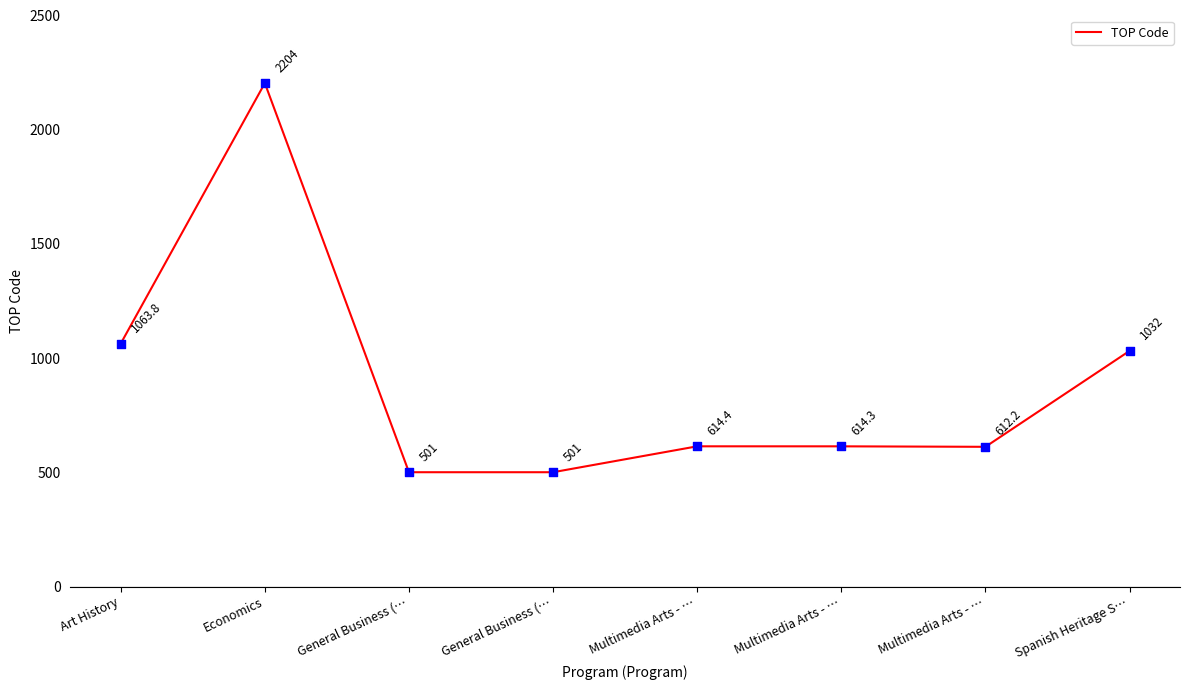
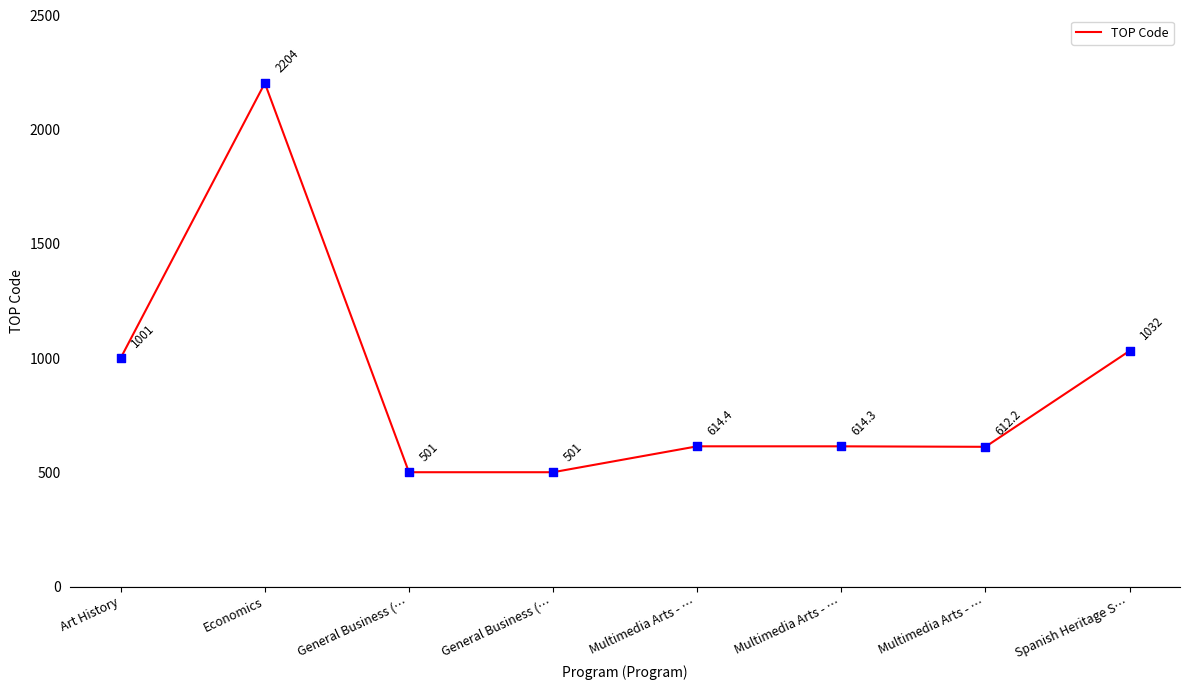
Art History: 1063.8 -> 1001
